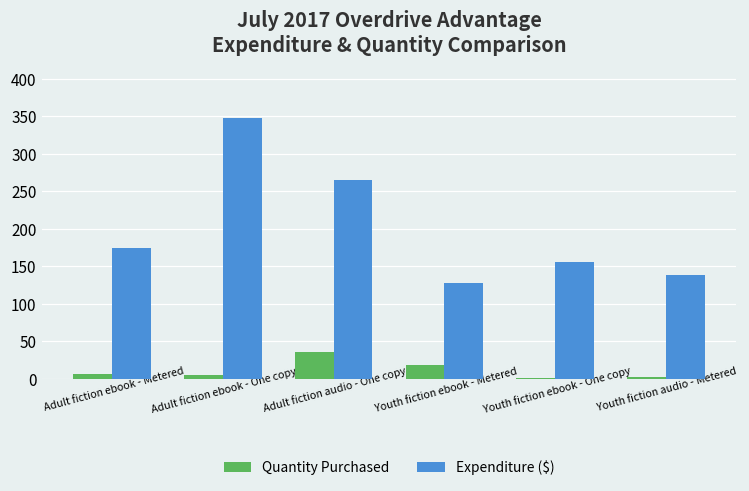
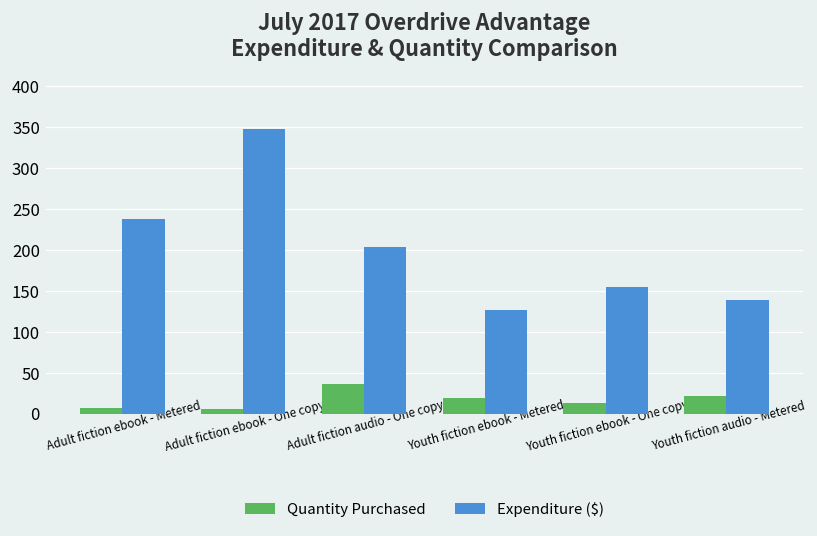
Expenditure ($), Adult fiction ebook - Metered: 170 -> 240
Expenditure ($), Adult fiction audio - One copy: 260 -> 200
Quantity Purchased, Youth fiction ebook - One copy: 0 -> 10
Quantity Purchased, Youth fiction audio - Metered: 0 -> 20
